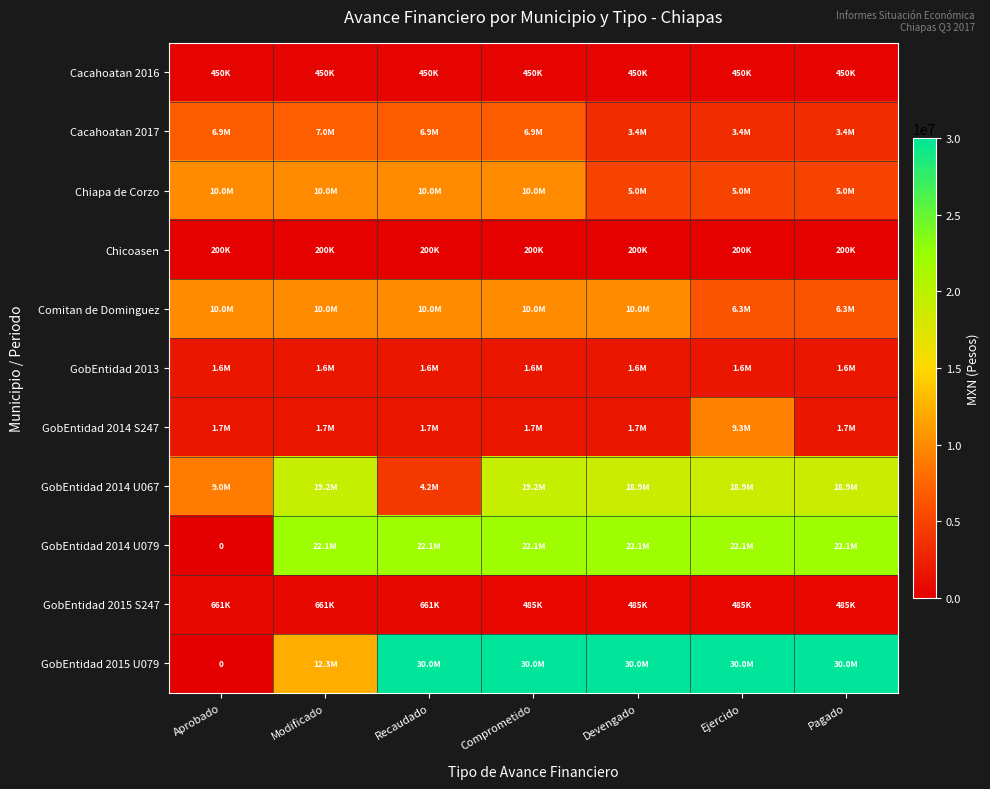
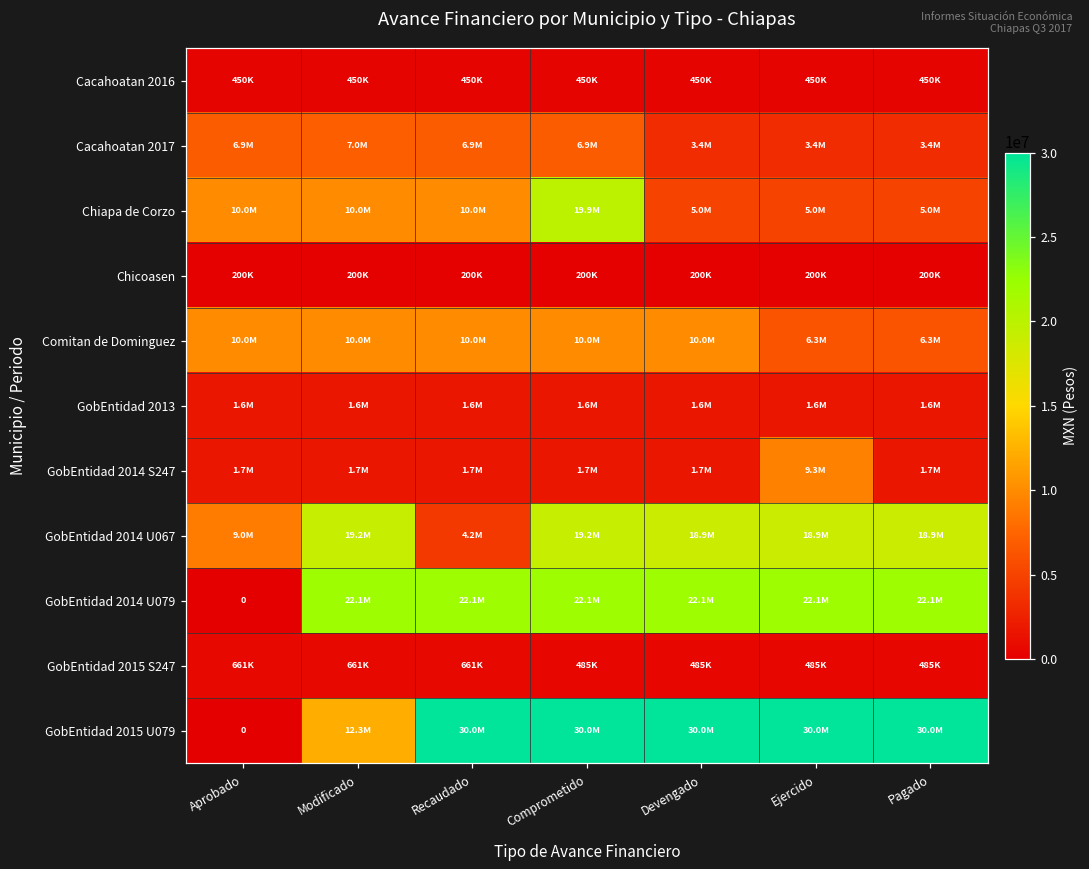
Chiapa de Corzo, Comprometido: 10.0M -> 19.9M
